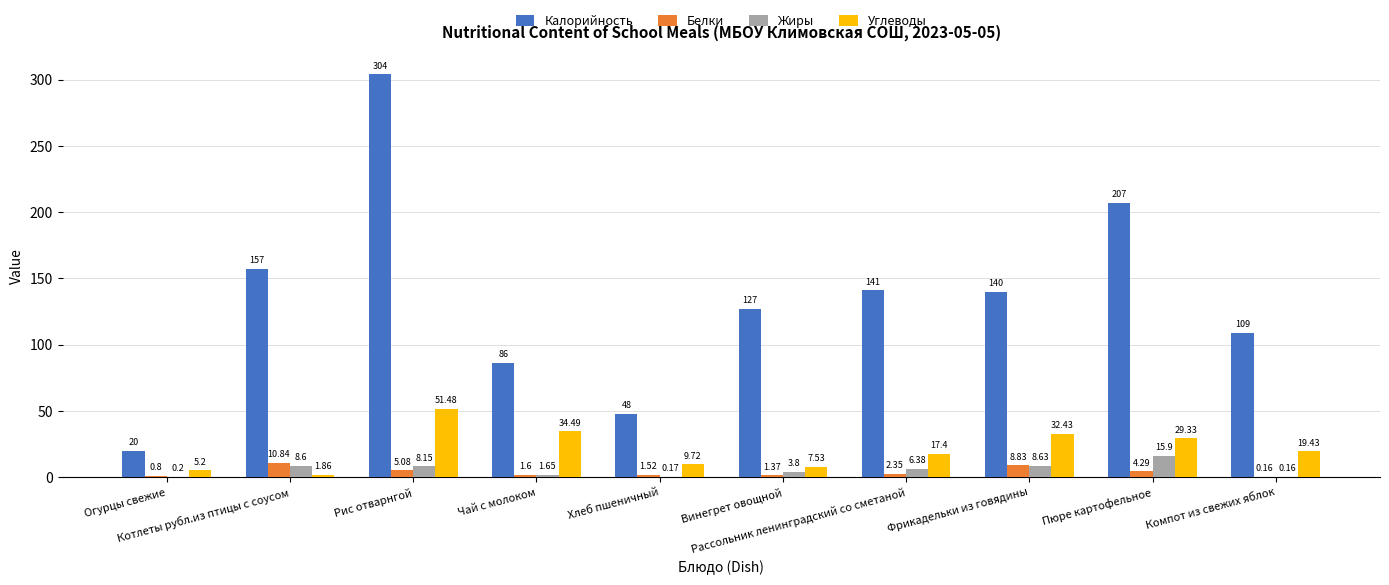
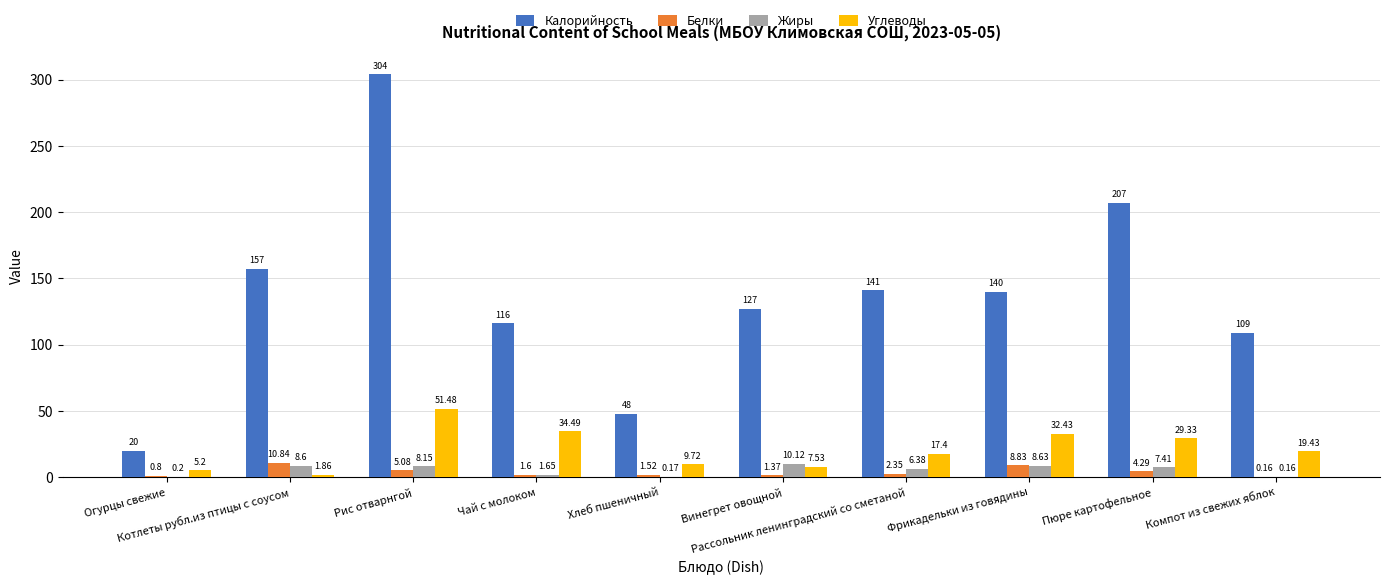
Калорийность, Чай с молоком: 86 -> 116
Жиры, Винегрет овощной: 3.8 -> 10.12
Жиры, Пюре картофельное: 15.9 -> 7.41
